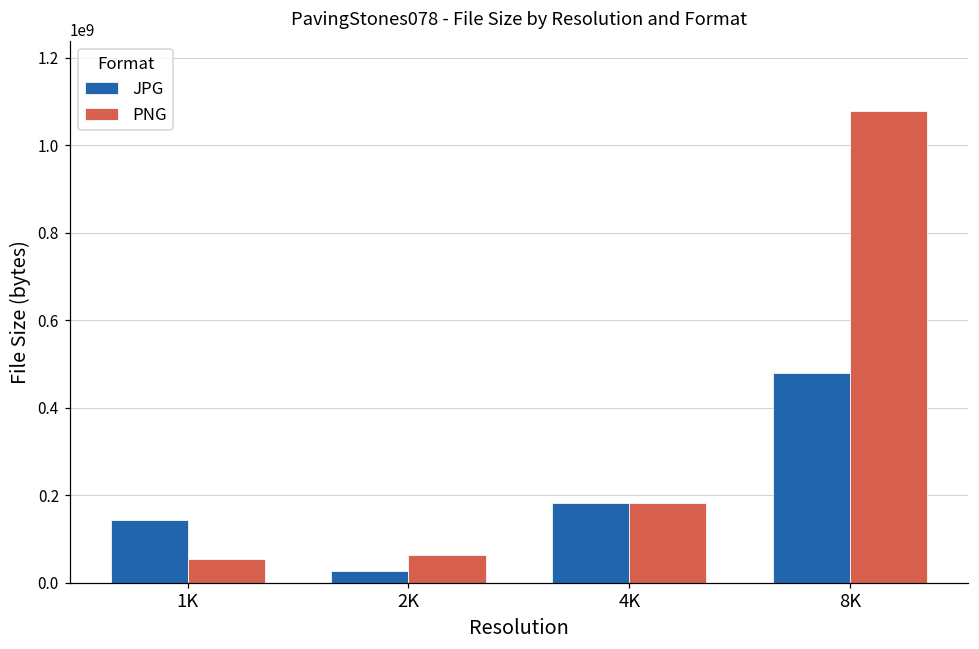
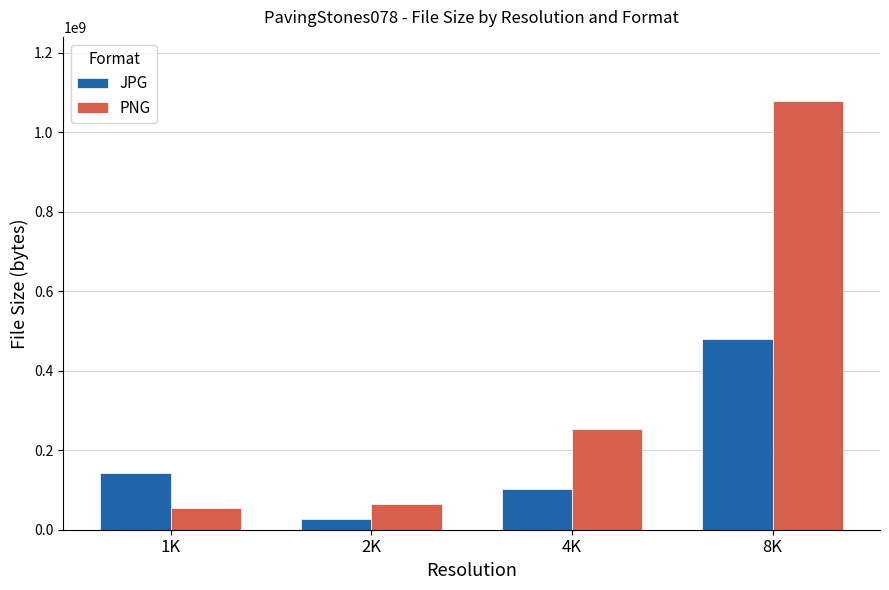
JPG, 4K: 180000000 -> 100000000
PNG, 4K: 180000000 -> 250000000
